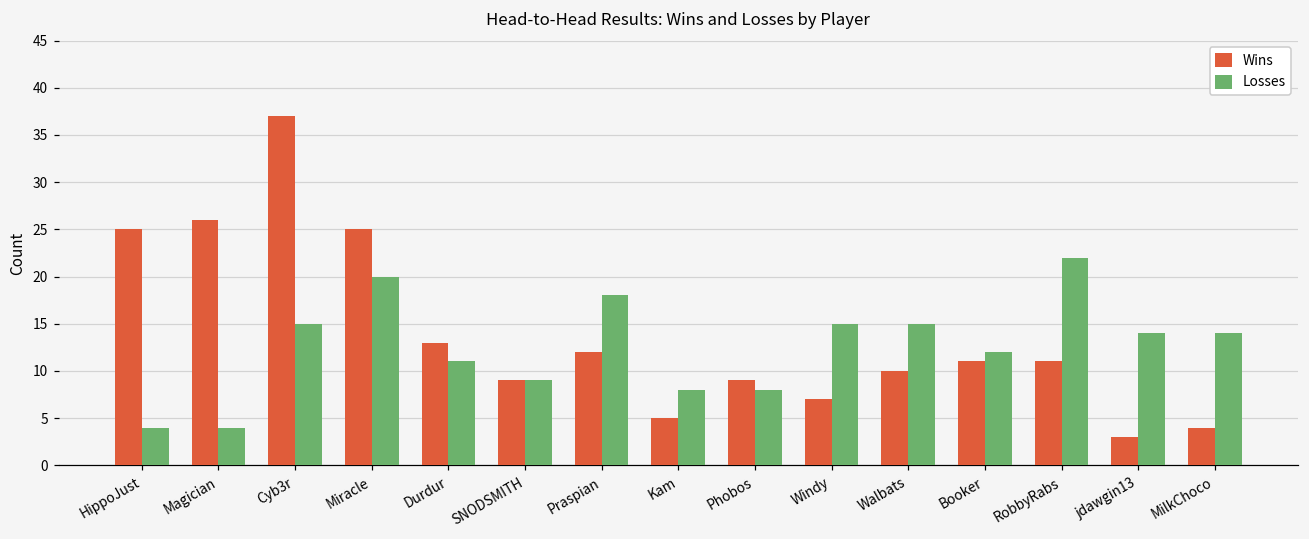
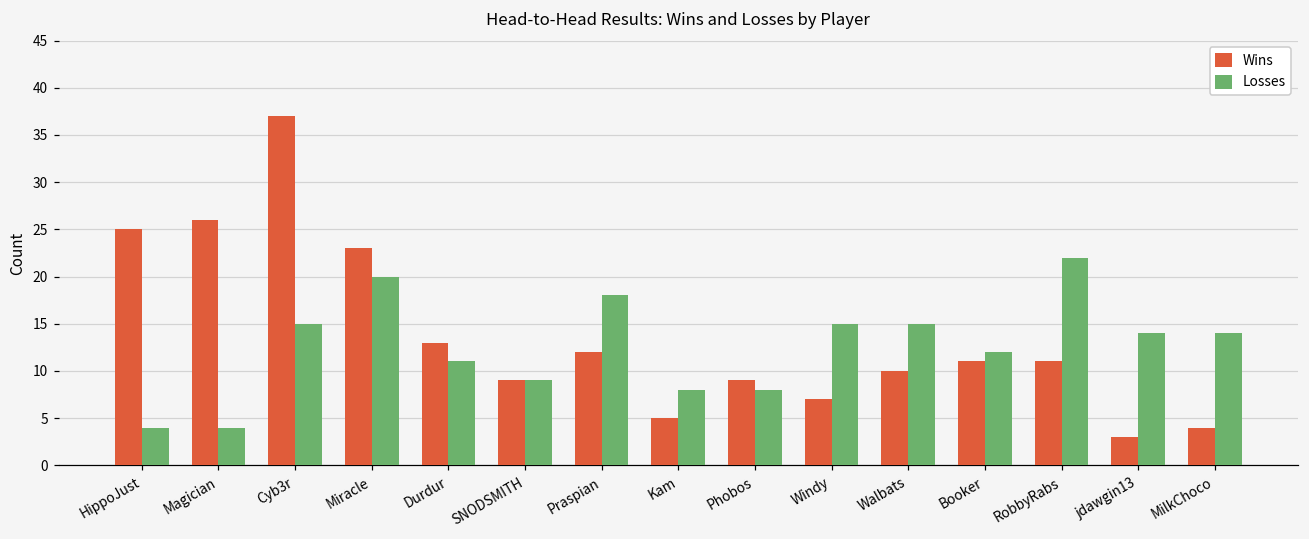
Wins, Miracle: 25 -> 23
